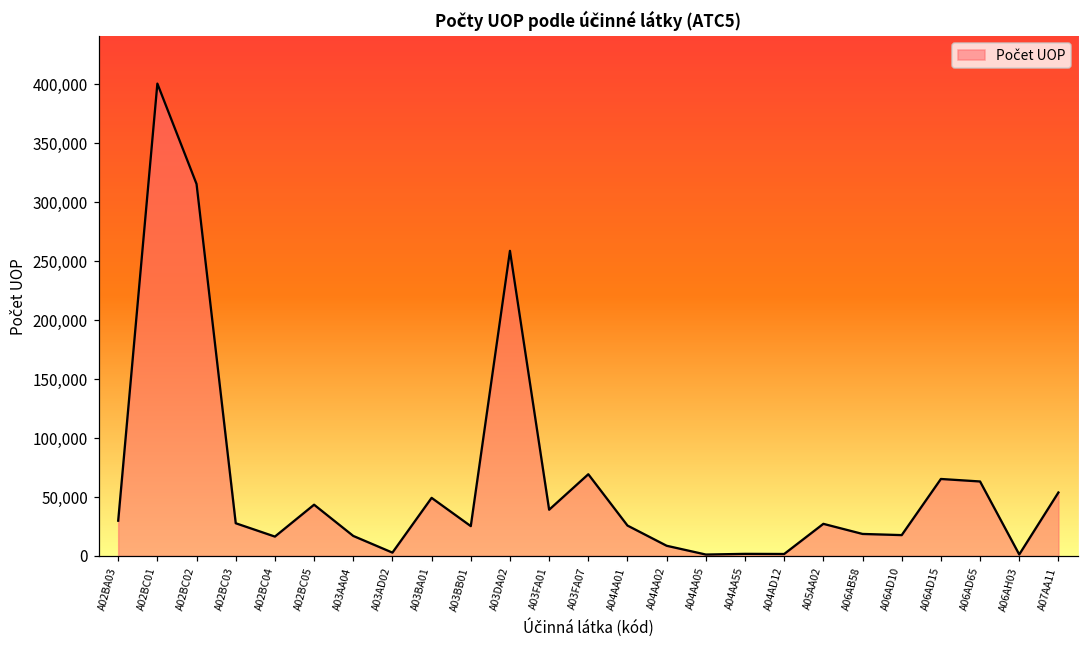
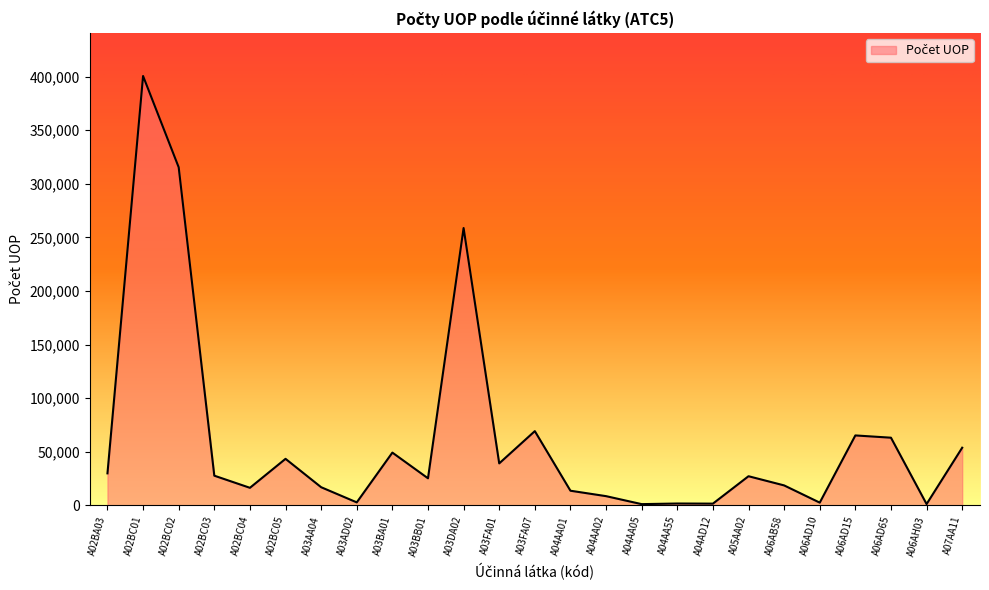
A04AA01: 26,000 -> 14,000
A06AD10: 18,000 -> 3,000
